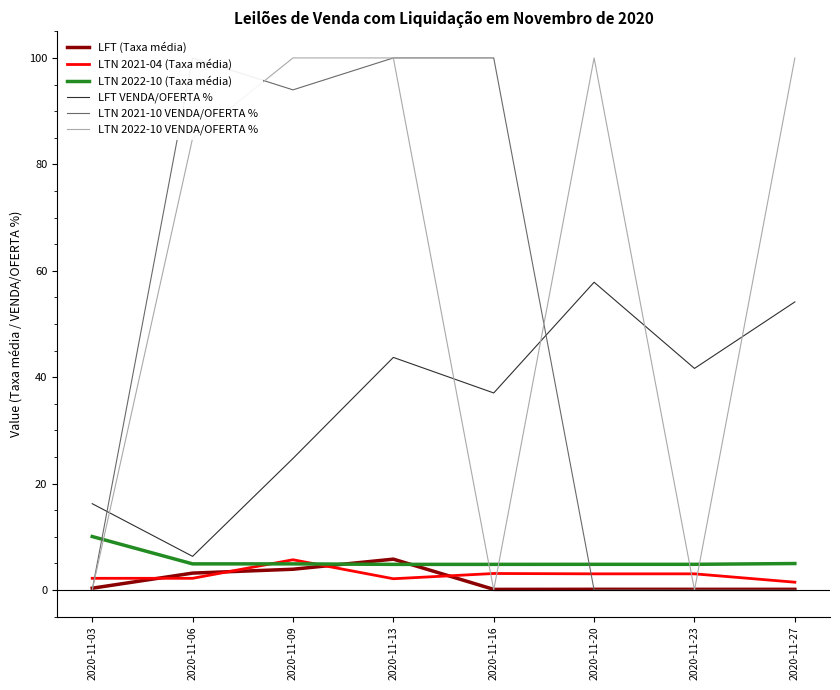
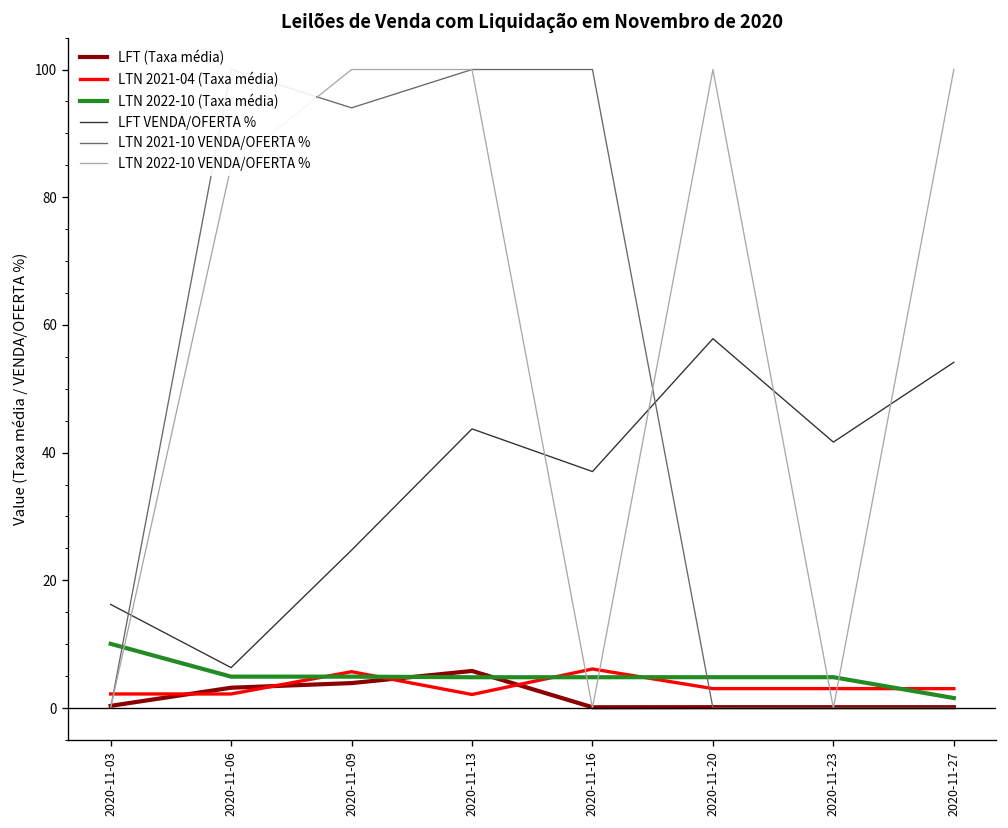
LTN 2021-04 (Taxa média), 2020-11-16: 3 -> 6
LTN 2021-04 (Taxa média), 2020-11-27: 1 -> 3
LTN 2022-10 (Taxa média), 2020-11-27: 5 -> 2
